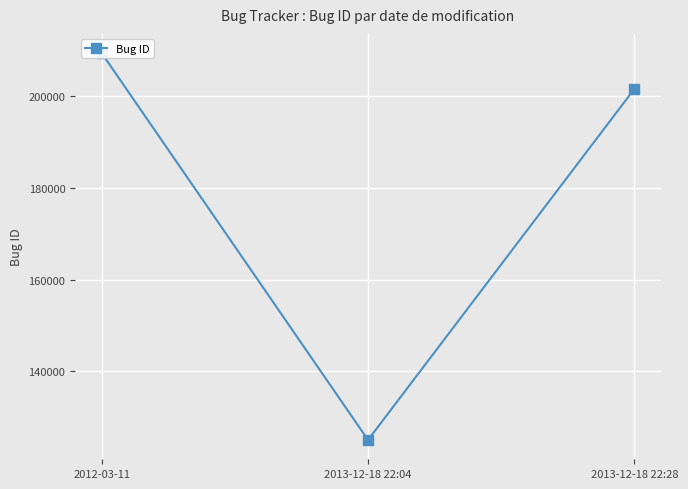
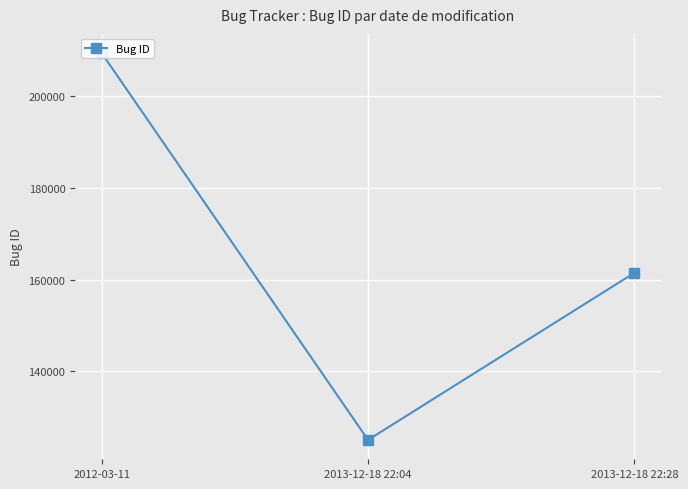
2013-12-18 22:28: 202000 -> 161000
